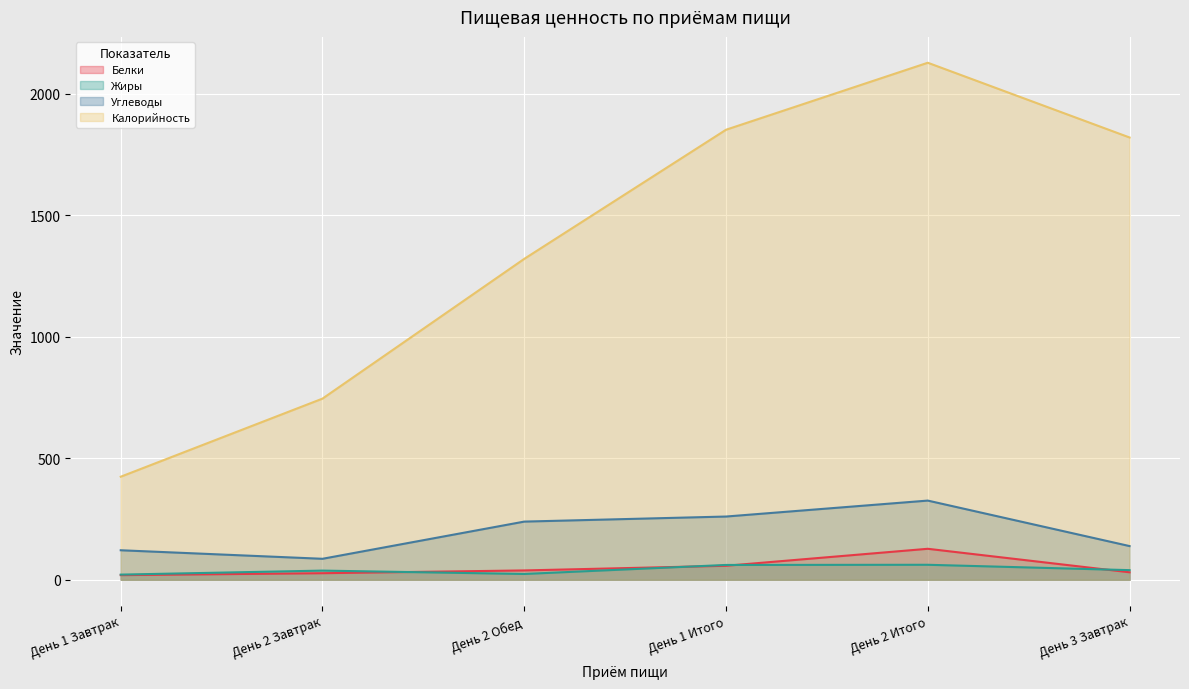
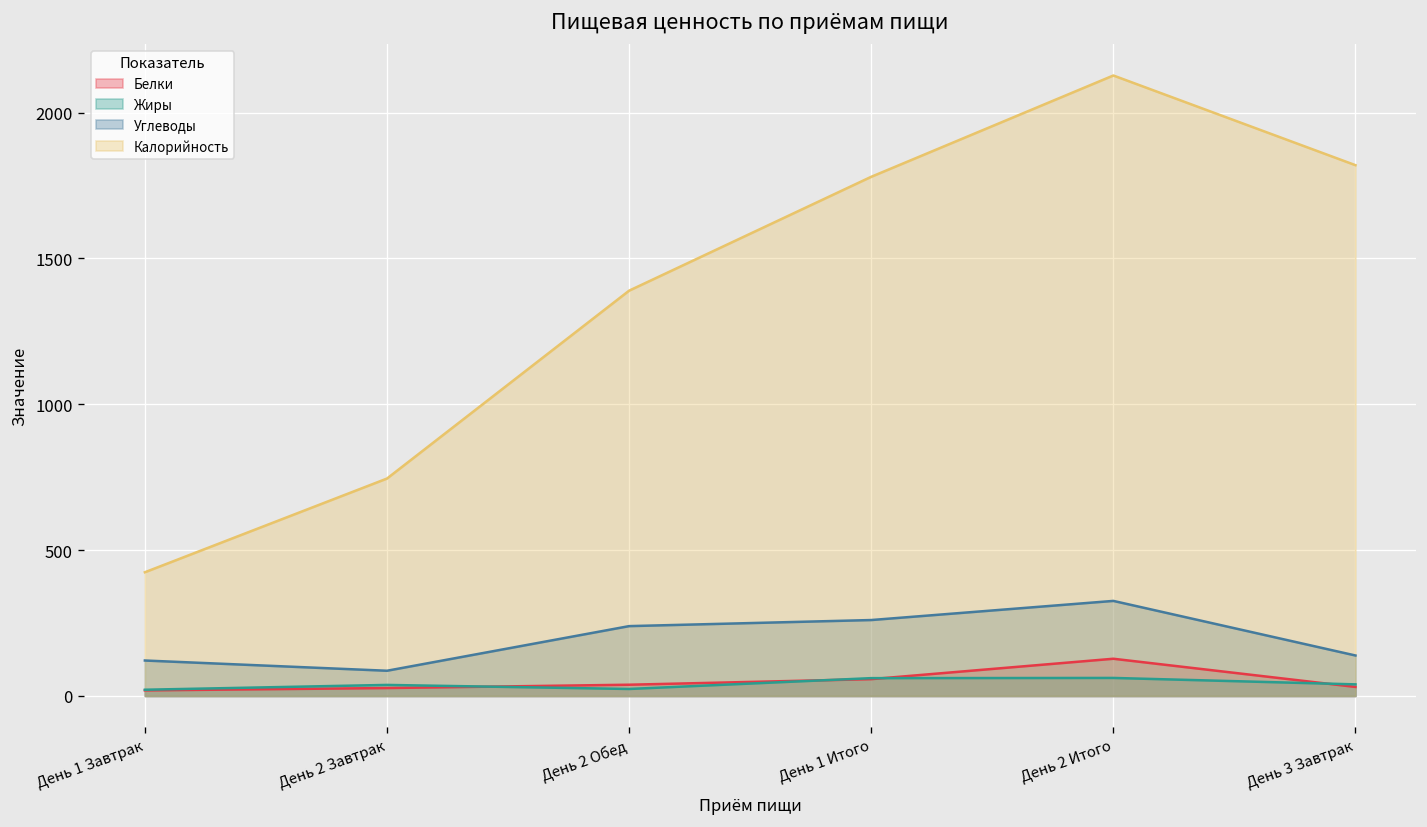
Калорийность, День 2 Обед: 1320 -> 1390
Калорийность, День 1 Итого: 1850 -> 1780
